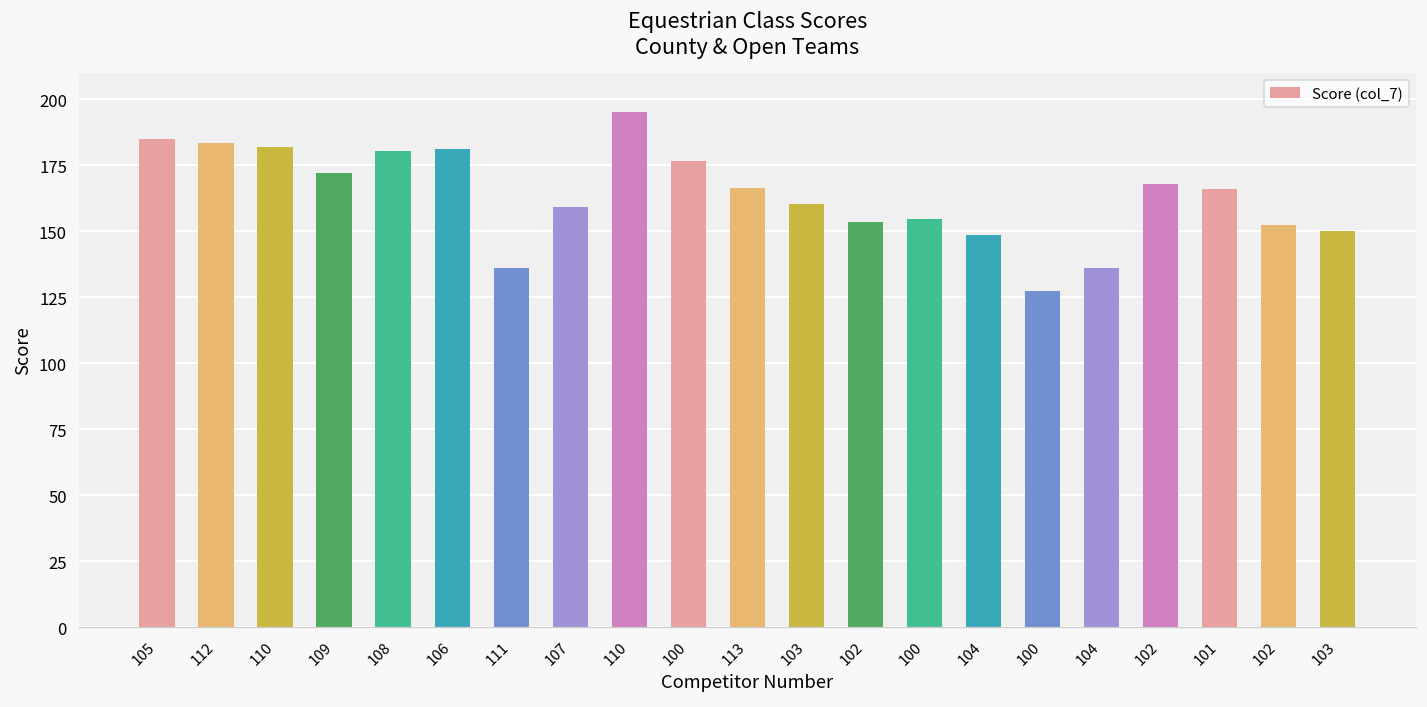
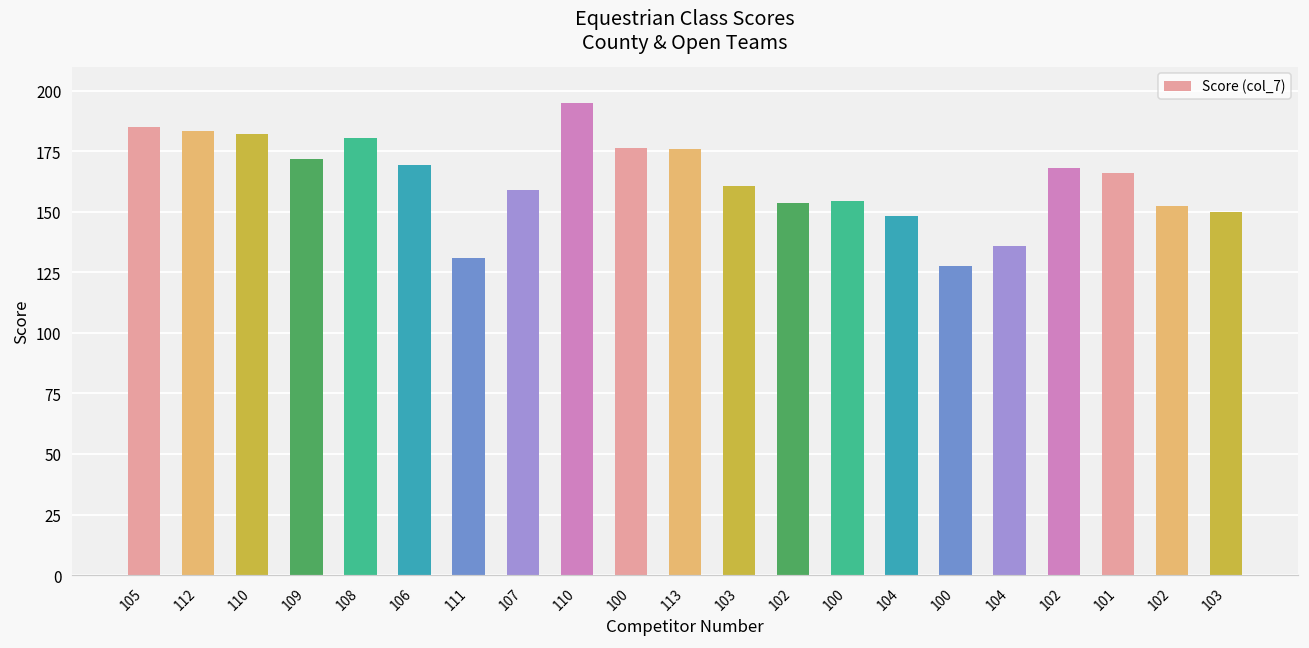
106: 181 -> 170
111: 136 -> 131
113: 167 -> 176
